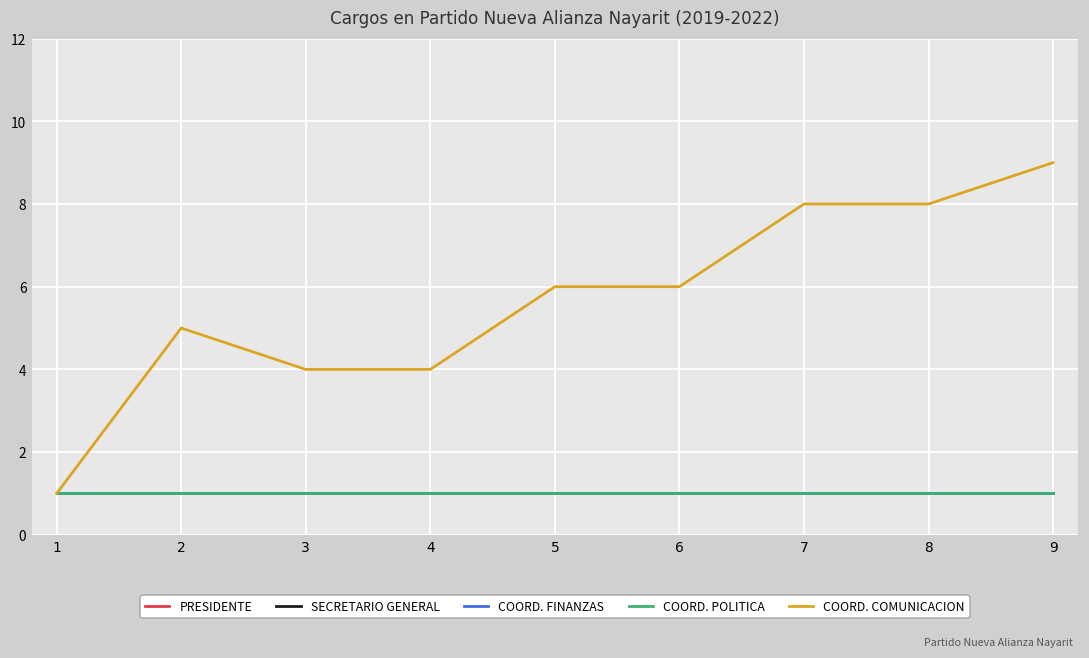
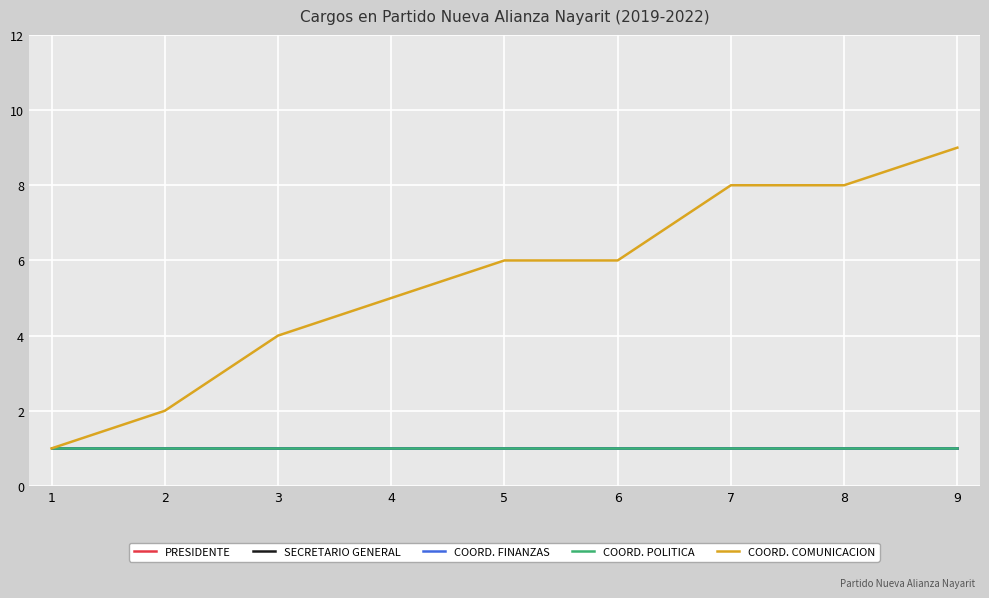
COORD. COMUNICACION, 2: 5 -> 2
COORD. COMUNICACION, 4: 4 -> 5
